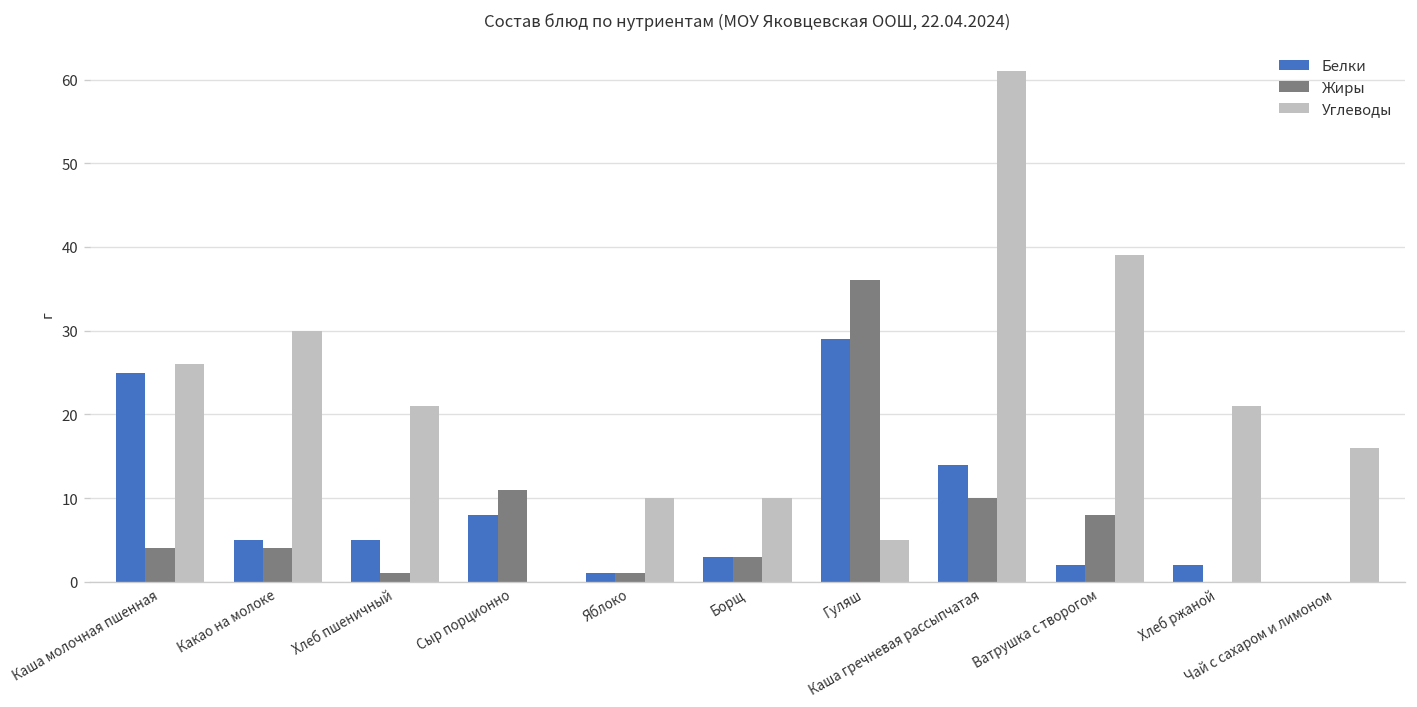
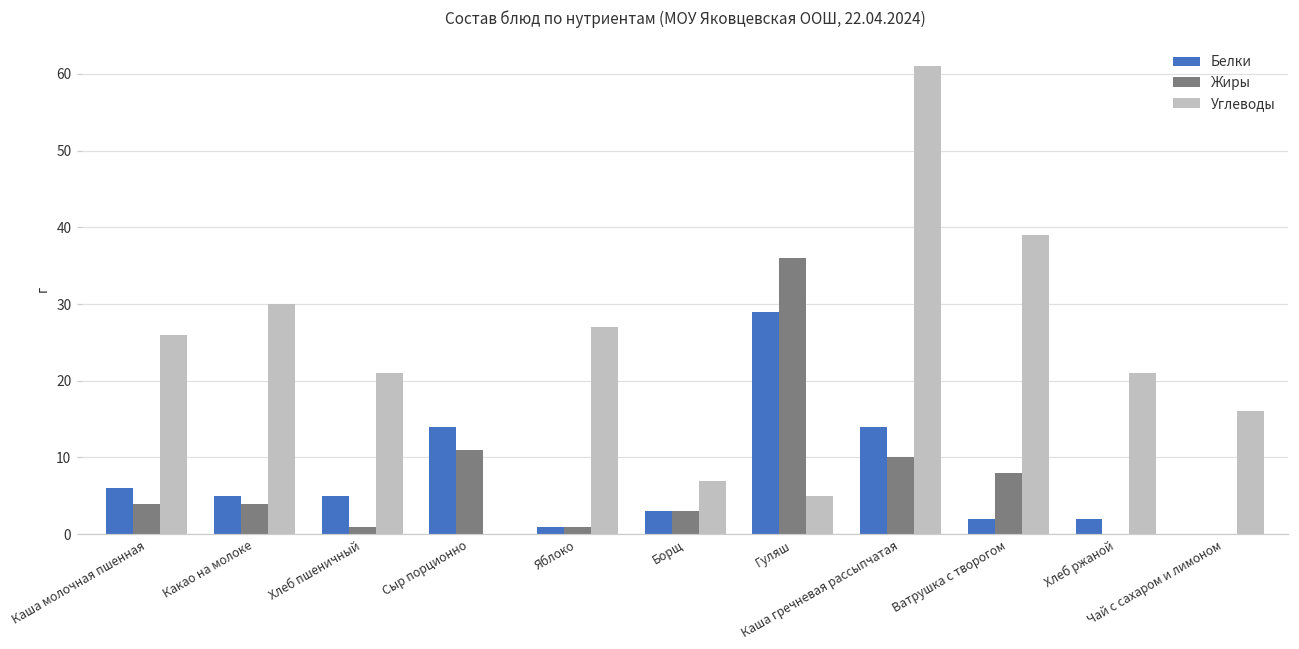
Белки, Каша молочная пшенная: 25 -> 6
Белки, Сыр порционно: 8 -> 14
Углеводы, Яблоко: 10 -> 27
Углеводы, Борщ: 10 -> 7
